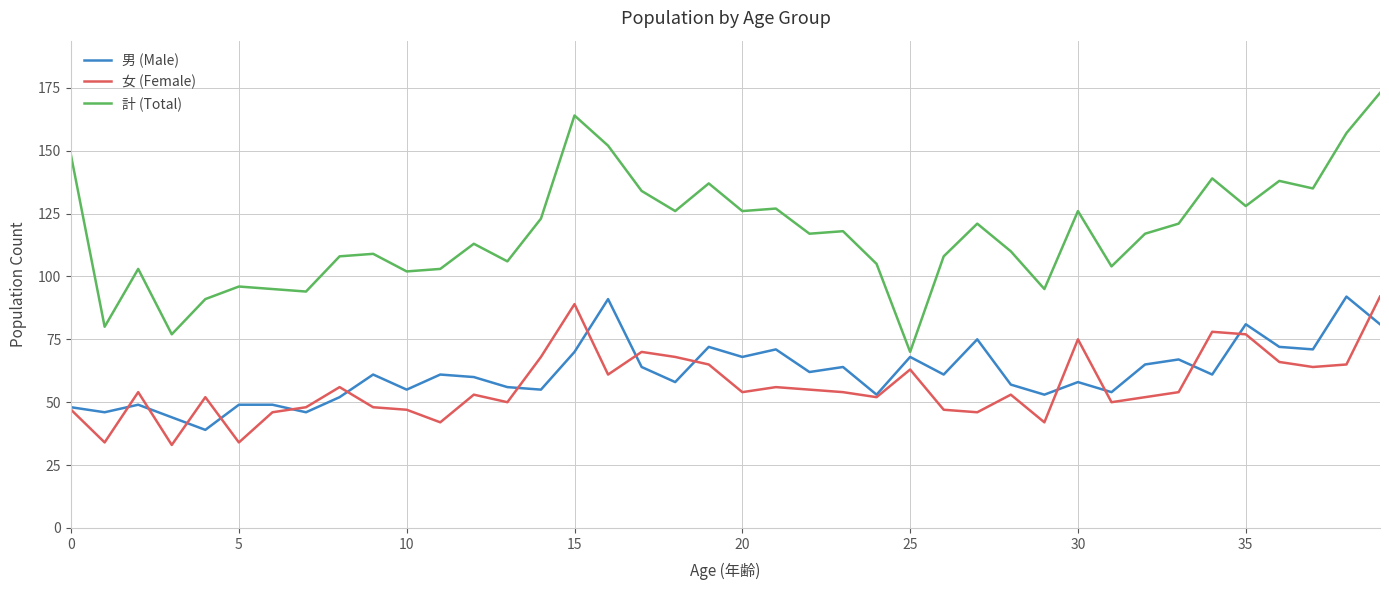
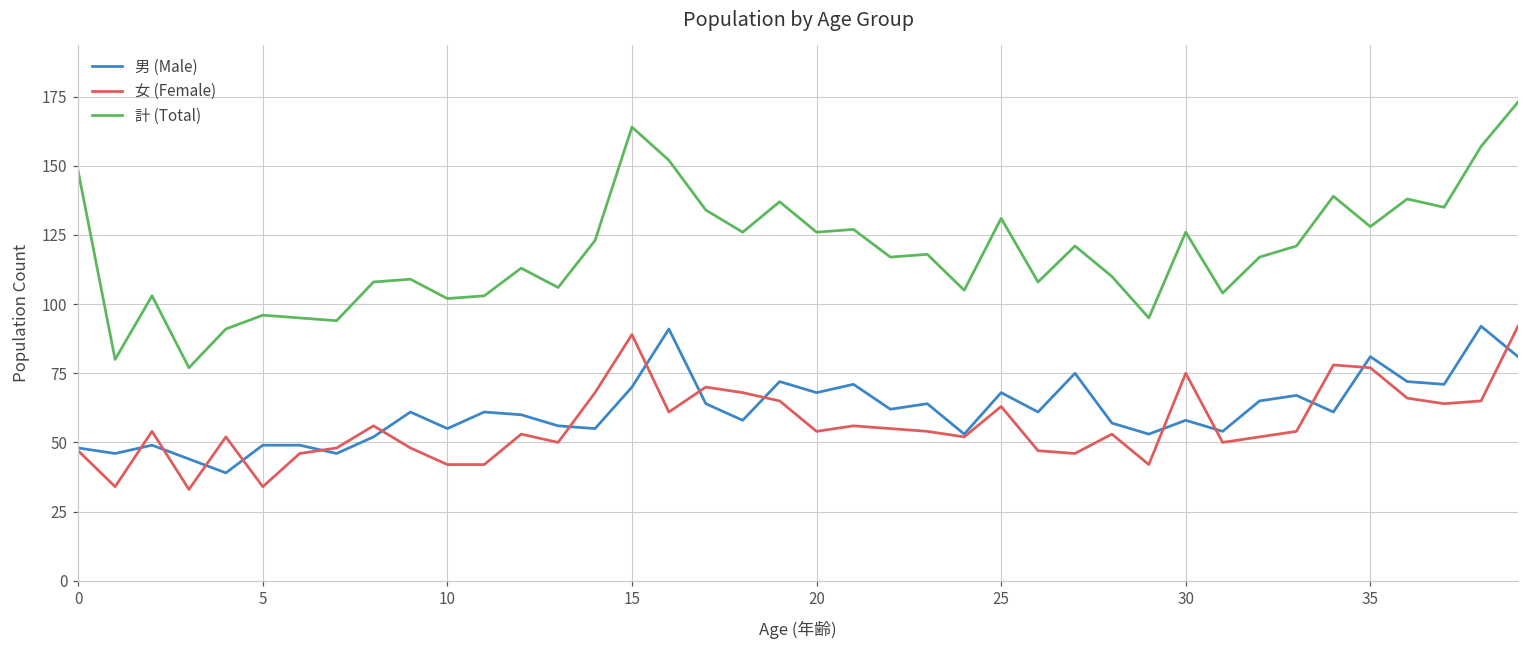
女 (Female), 10: 47 -> 42
計 (Total), 25: 70 -> 131
